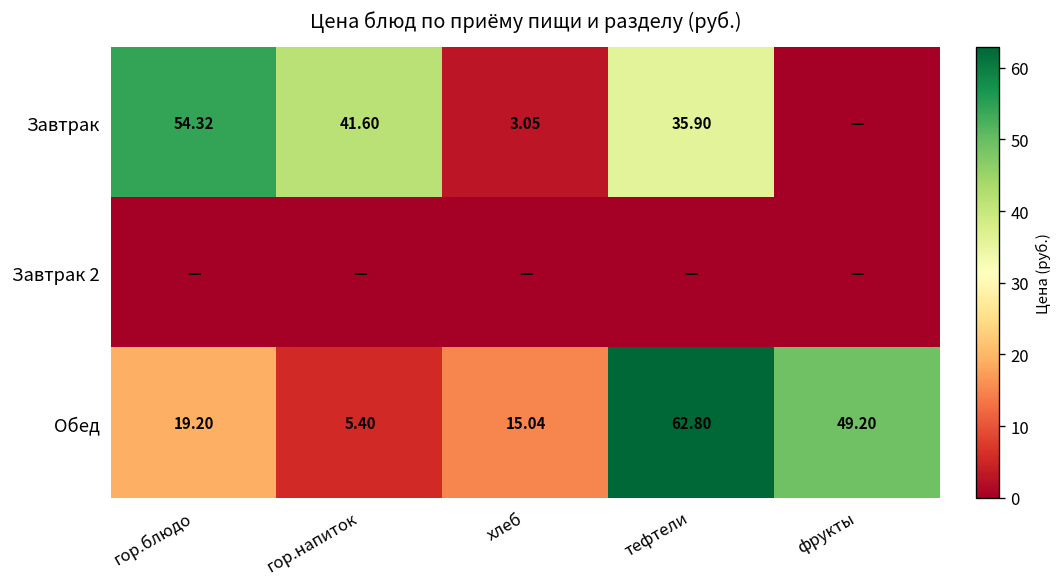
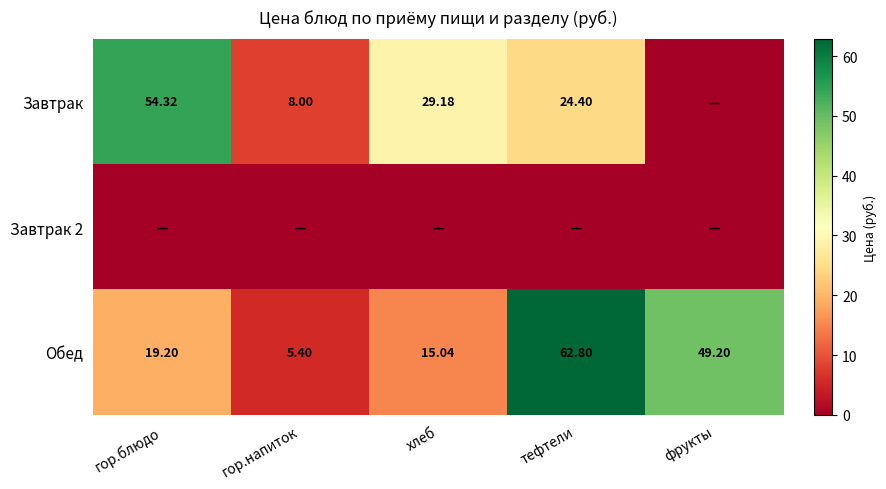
Завтрак, гор.напиток: 41.60 -> 8.00
Завтрак, хлеб: 3.05 -> 29.18
Завтрак, тефтели: 35.90 -> 24.40
